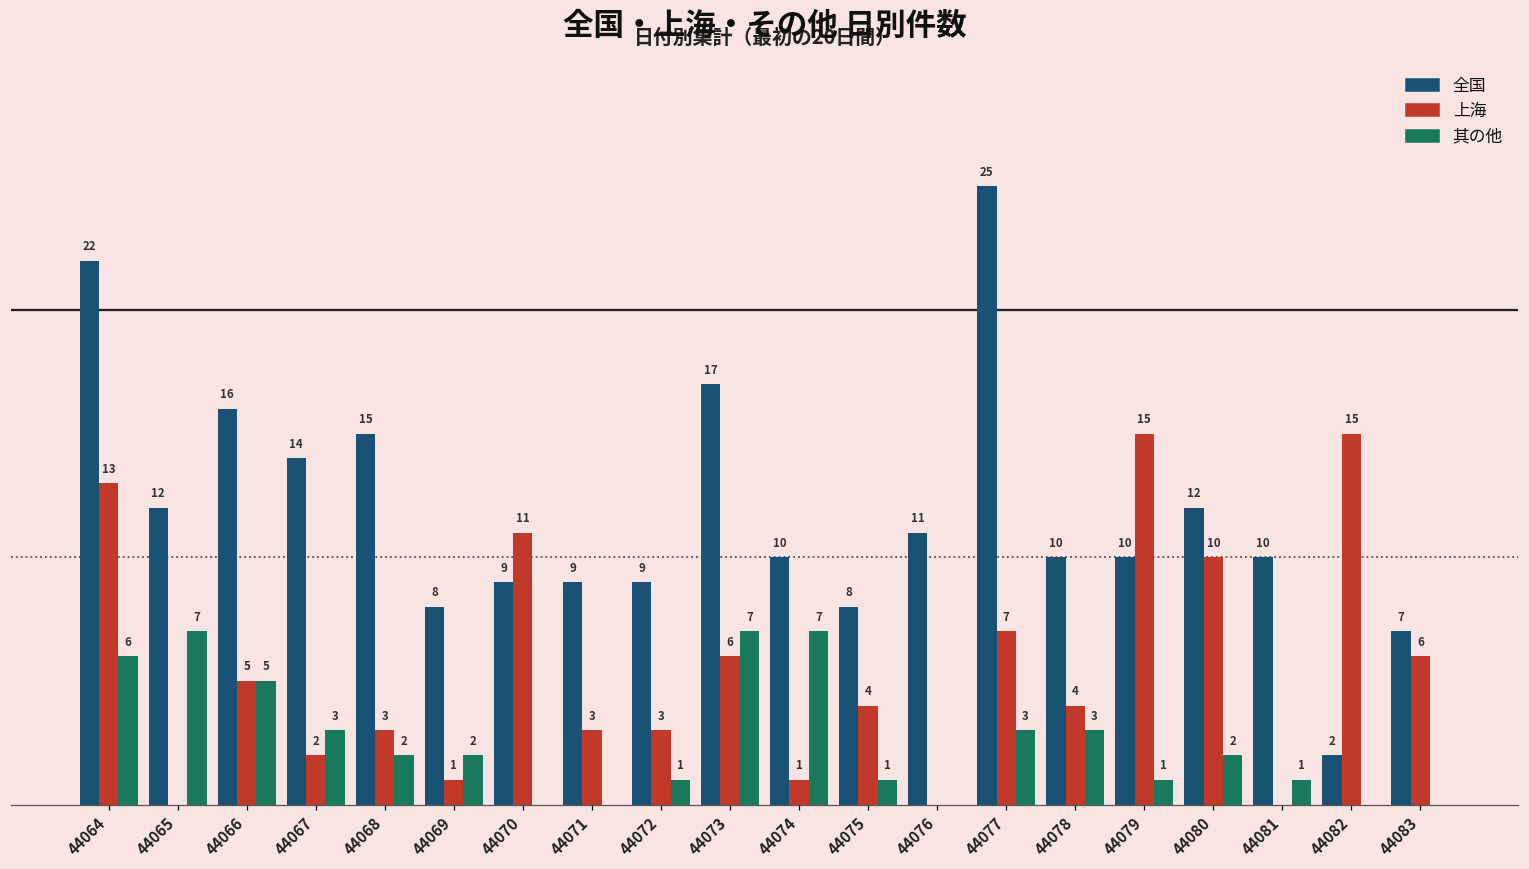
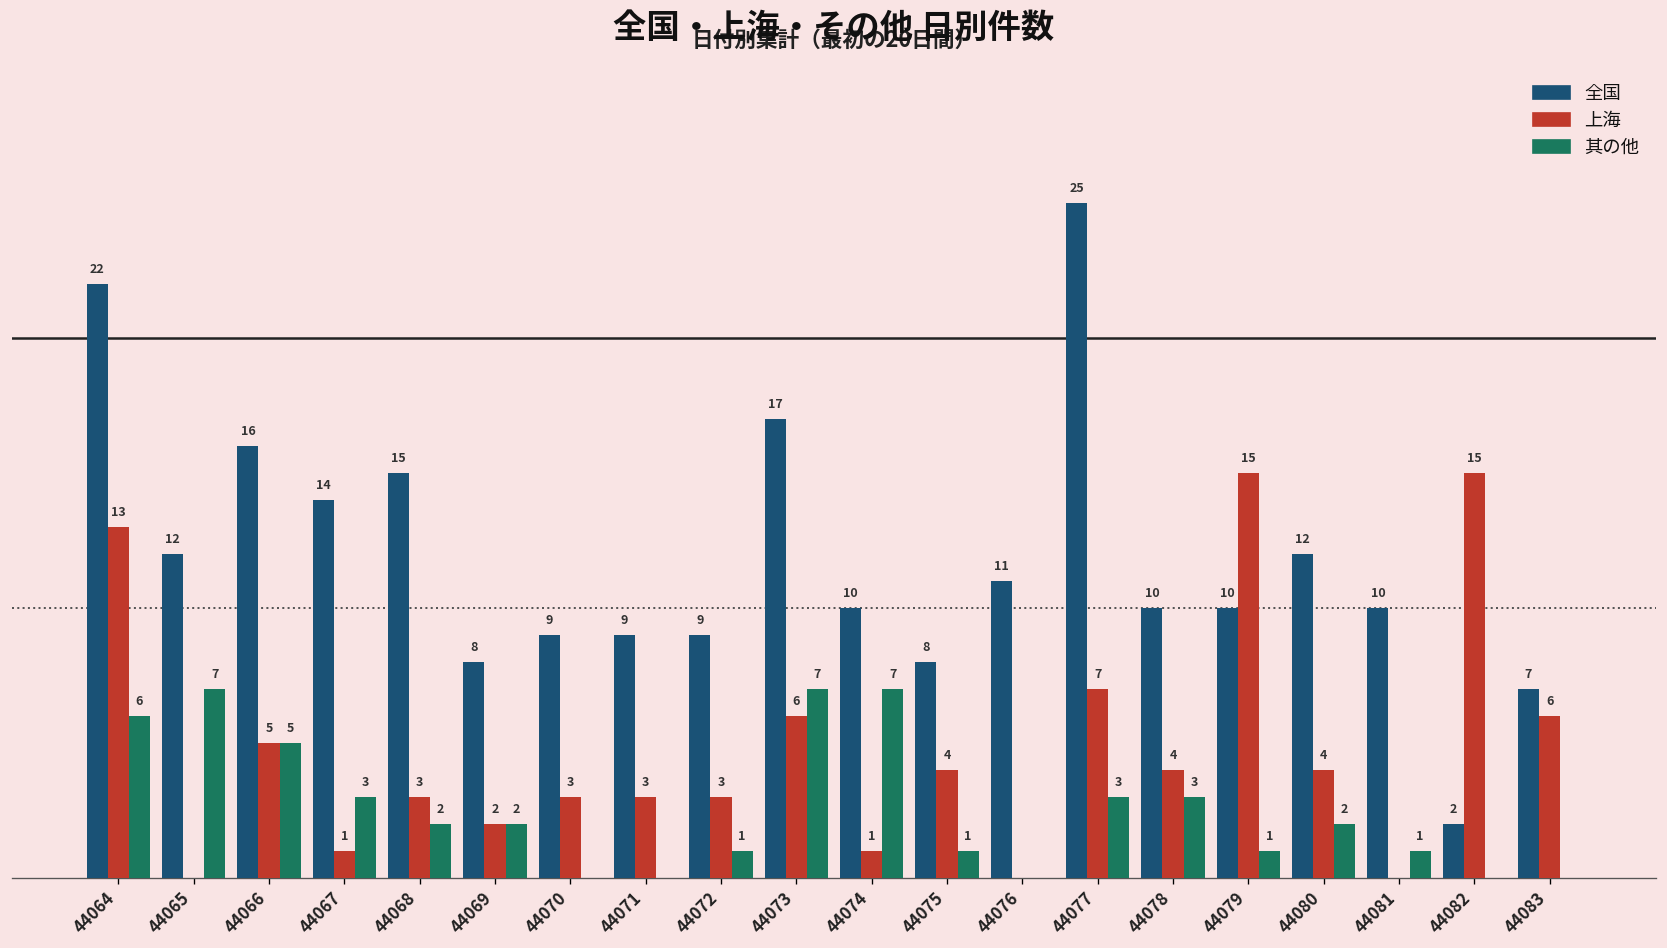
上海, 44067: 2 -> 1
上海, 44069: 1 -> 2
上海, 44070: 11 -> 3
上海, 44080: 10 -> 4
